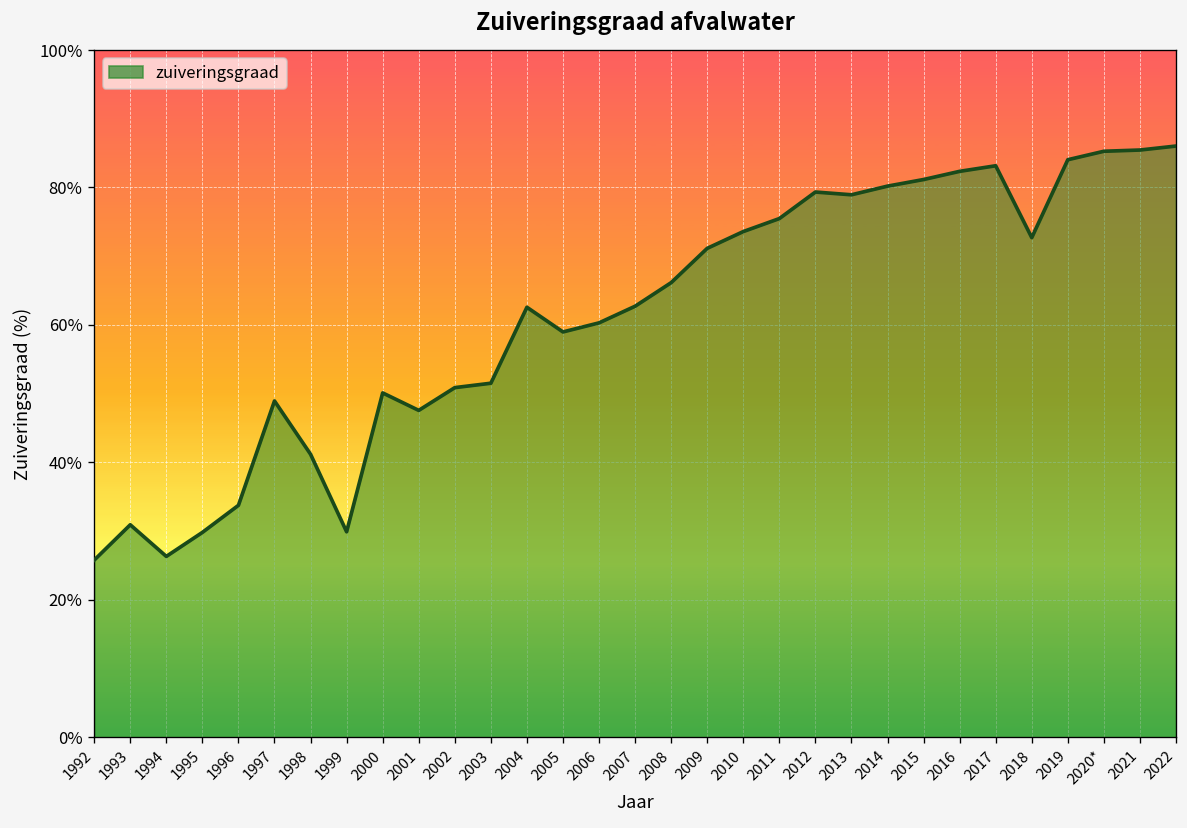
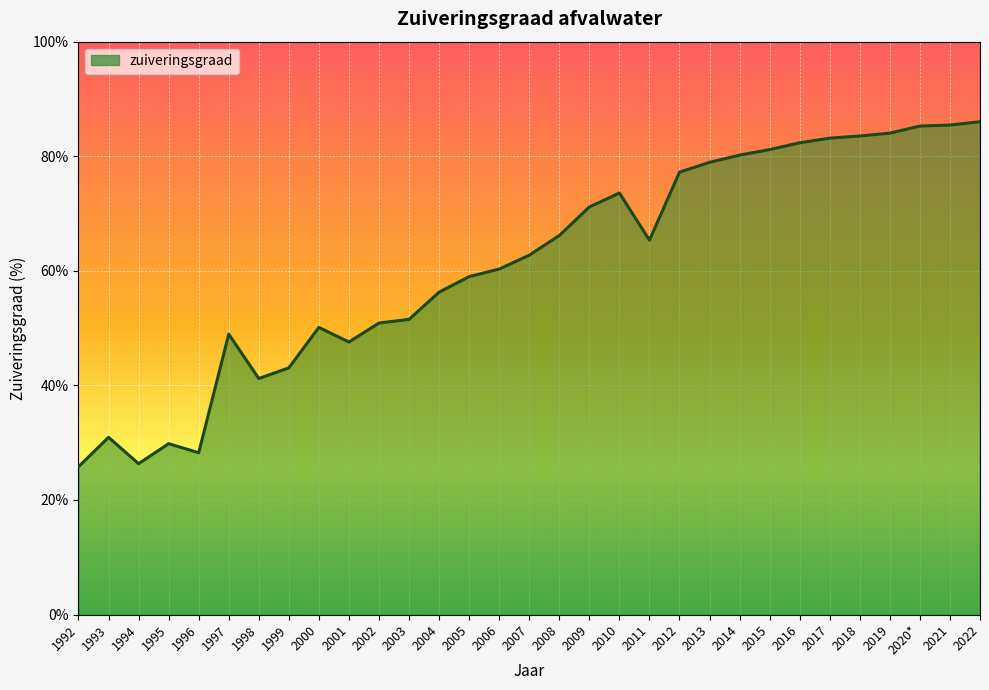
1996: 34% -> 28%
1999: 30% -> 43%
2004: 63% -> 56%
2011: 75% -> 65%
2012: 79% -> 77%
2018: 73% -> 84%
